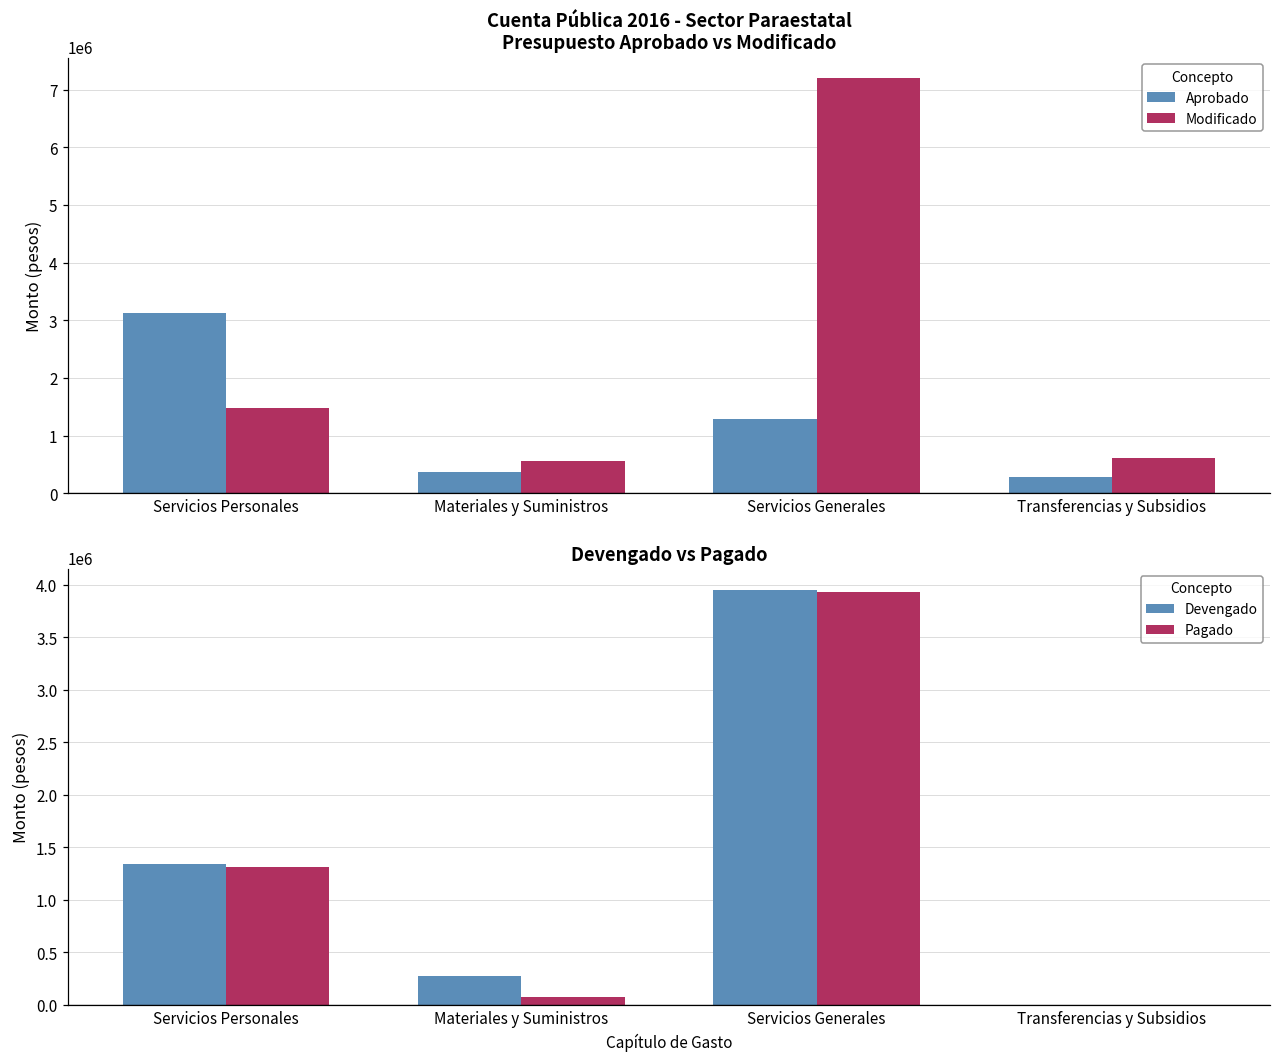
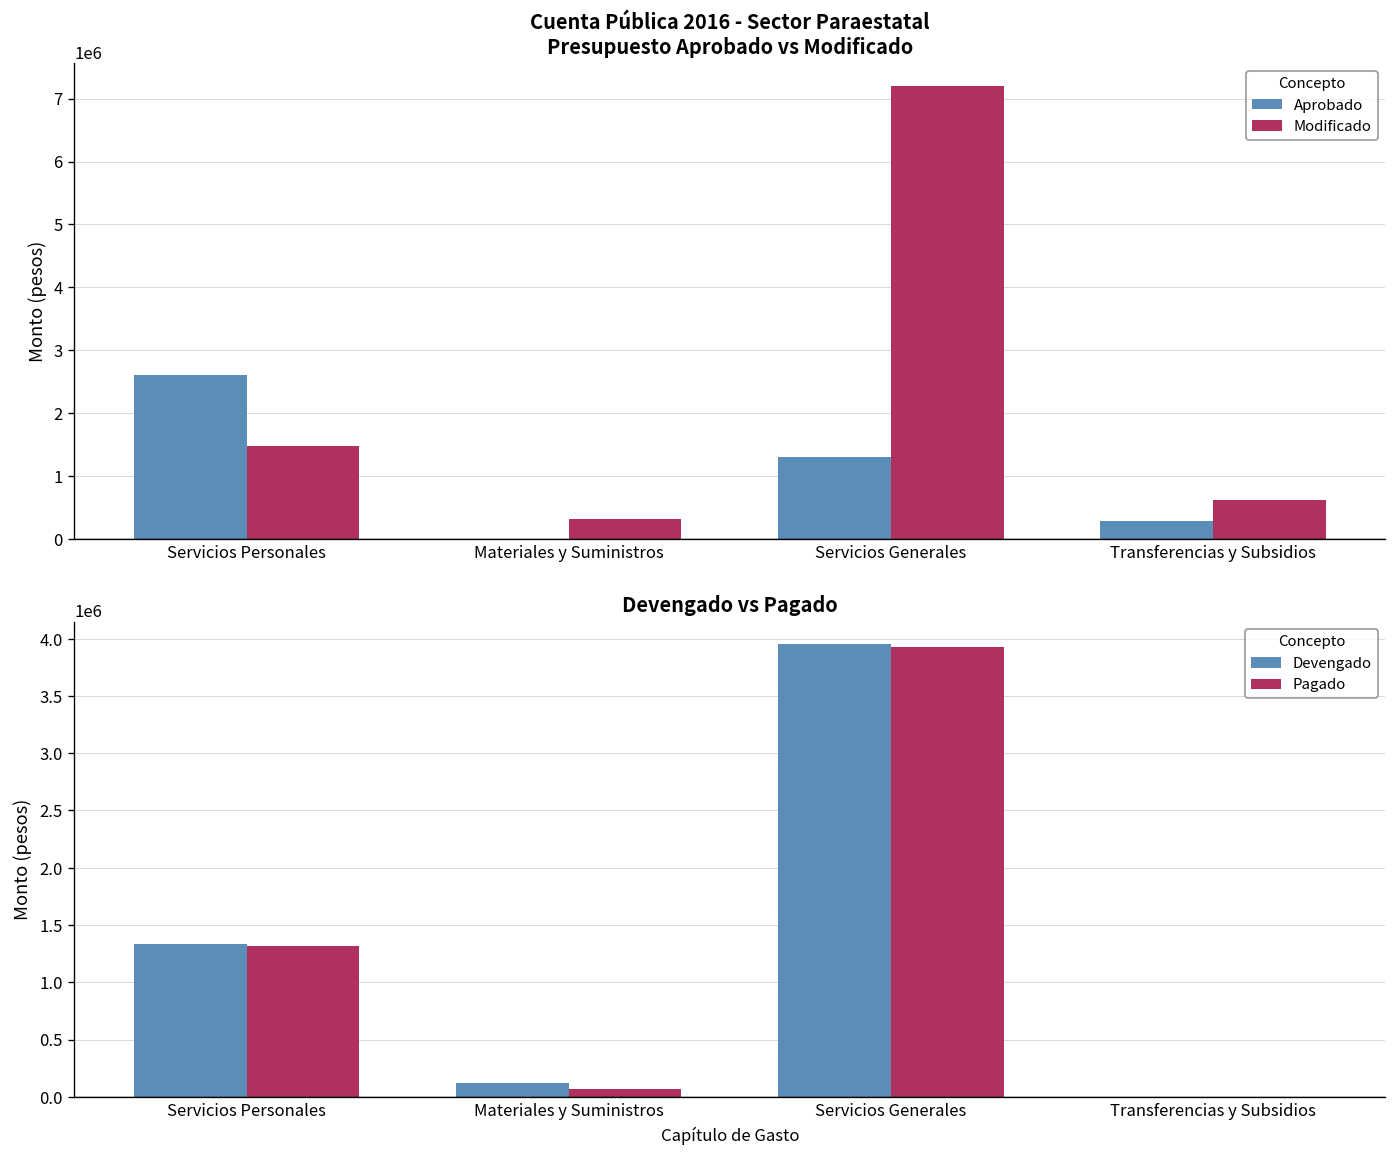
Cuenta Pública 2016 - Sector Paraestatal Presupuesto Aprobado vs Modificado, Aprobado, Servicios Personales: 3100000 -> 2600000
Cuenta Pública 2016 - Sector Paraestatal Presupuesto Aprobado vs Modificado, Aprobado, Materiales y Suministros: 400000 -> 0
Cuenta Pública 2016 - Sector Paraestatal Presupuesto Aprobado vs Modificado, Modificado, Materiales y Suministros: 600000 -> 300000
Devengado vs Pagado, Devengado, Materiales y Suministros: 300000 -> 100000
